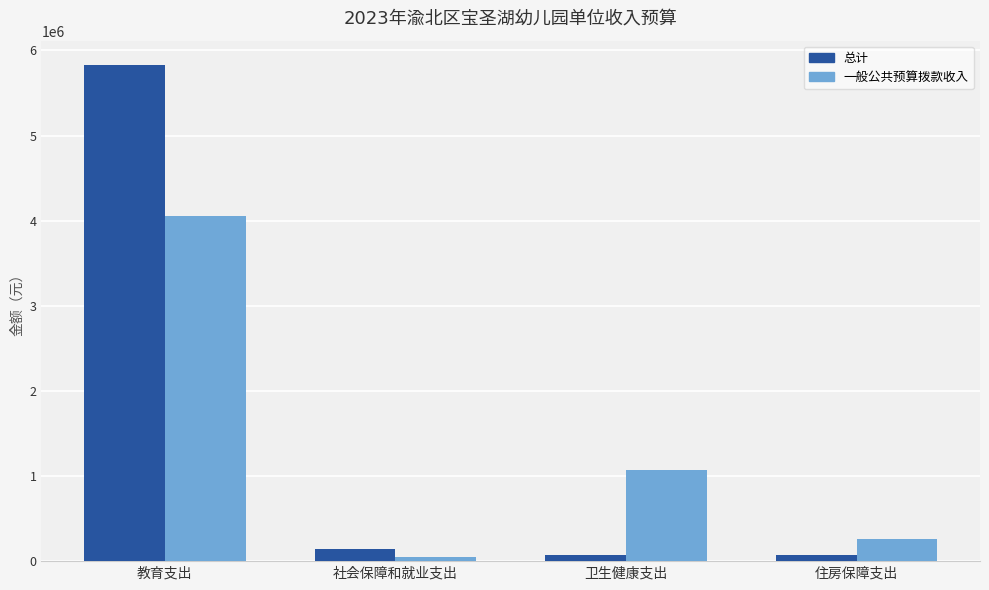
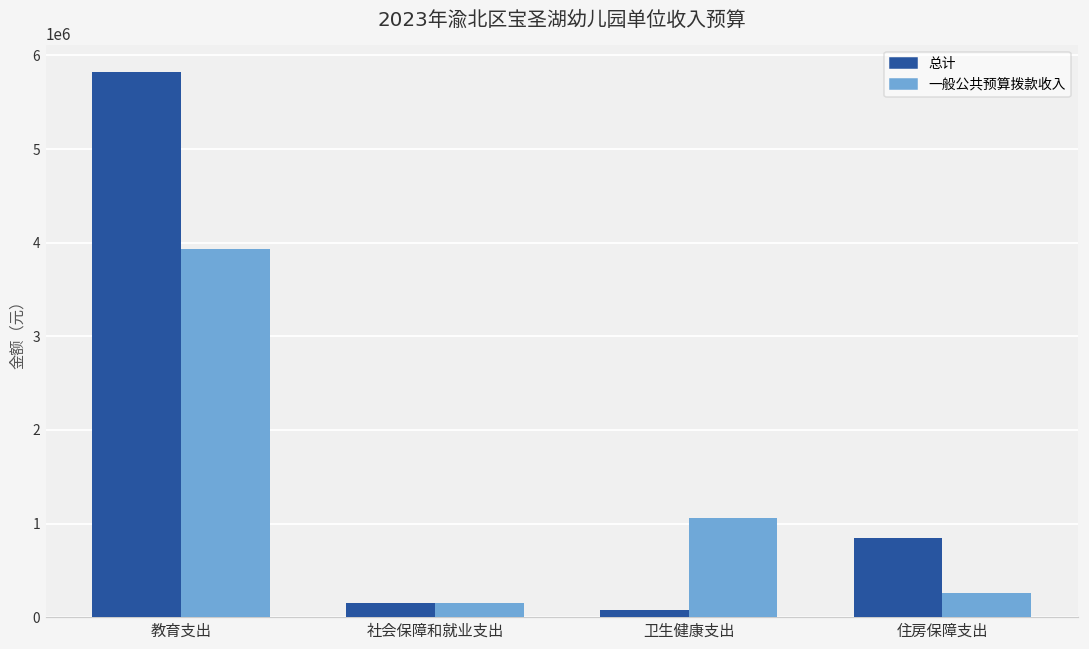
一般公共预算拨款收入, 教育支出: 4100000 -> 3900000
一般公共预算拨款收入, 社会保障和就业支出: 50000 -> 150000
总计, 住房保障支出: 100000 -> 800000
